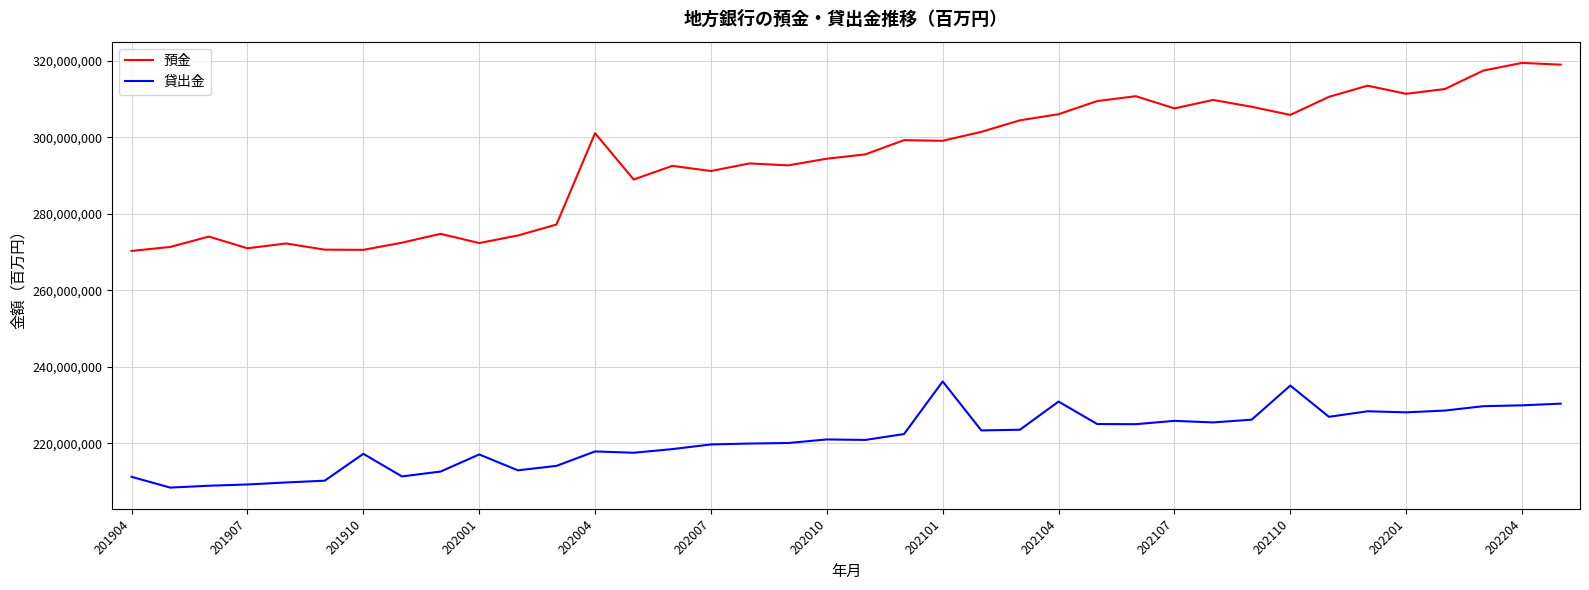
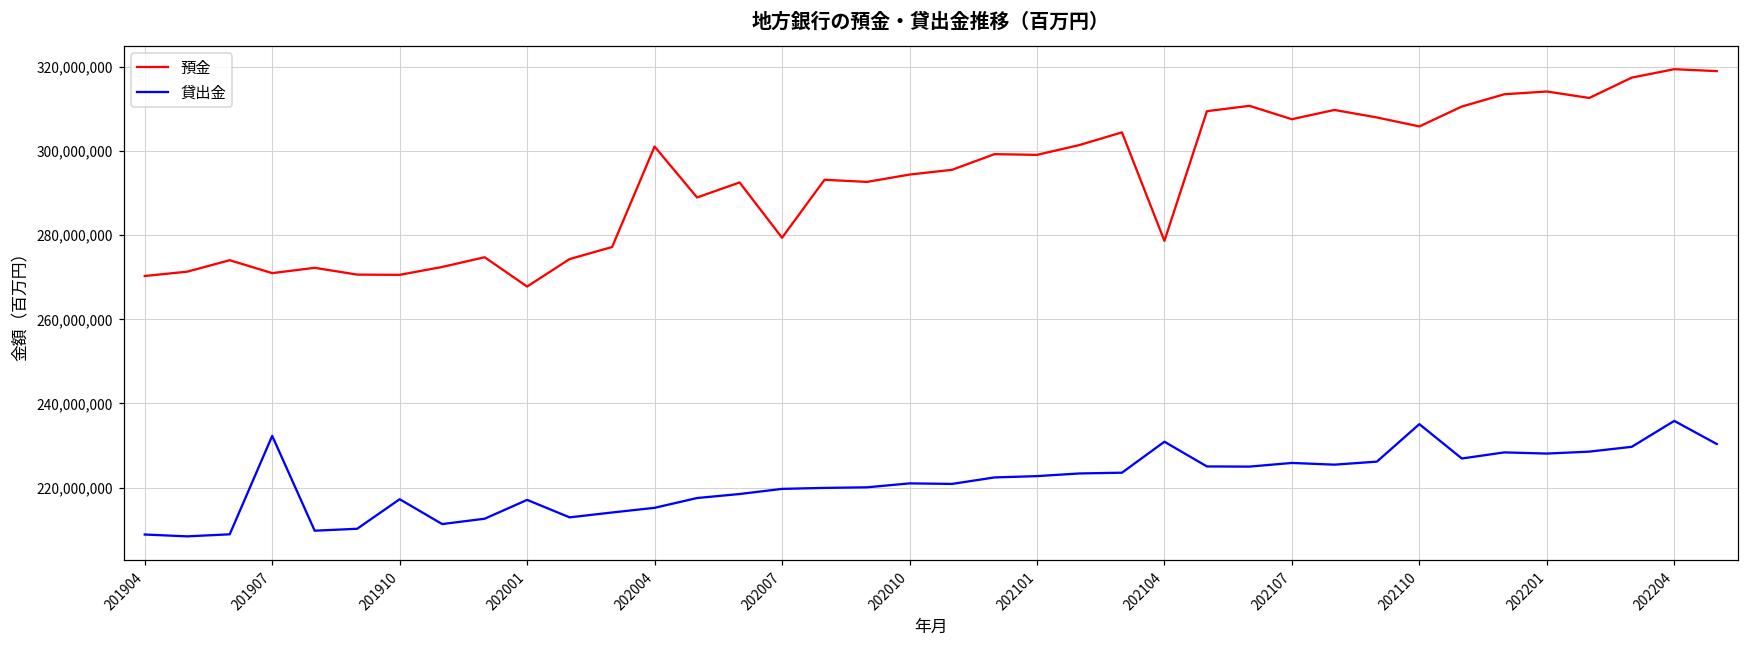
貸出金, 201904: 211,000,000 -> 209,000,000
貸出金, 201907: 209,000,000 -> 232,000,000
預金, 202001: 272,000,000 -> 268,000,000
貸出金, 202004: 218,000,000 -> 215,000,000
預金, 202007: 291,000,000 -> 279,000,000
貸出金, 202101: 236,000,000 -> 223,000,000
預金, 202104: 306,000,000 -> 279,000,000
預金, 202201: 311,000,000 -> 314,000,000
貸出金, 202204: 230,000,000 -> 236,000,000
